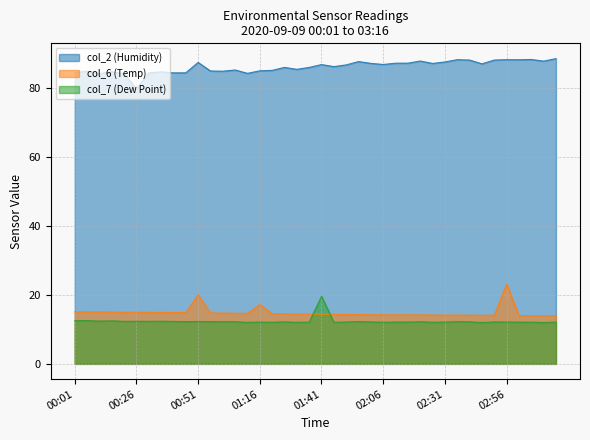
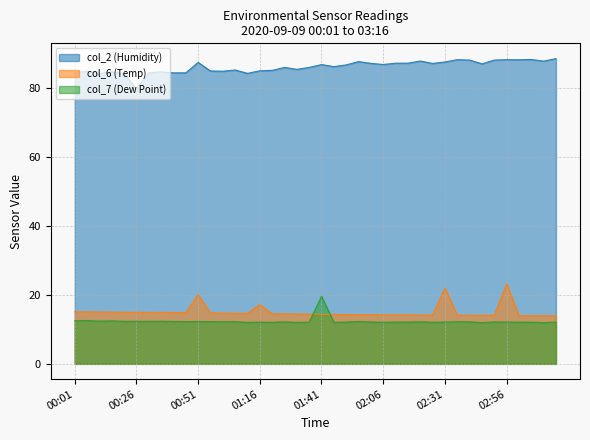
col_6 (Temp), 02:31: 14 -> 22
